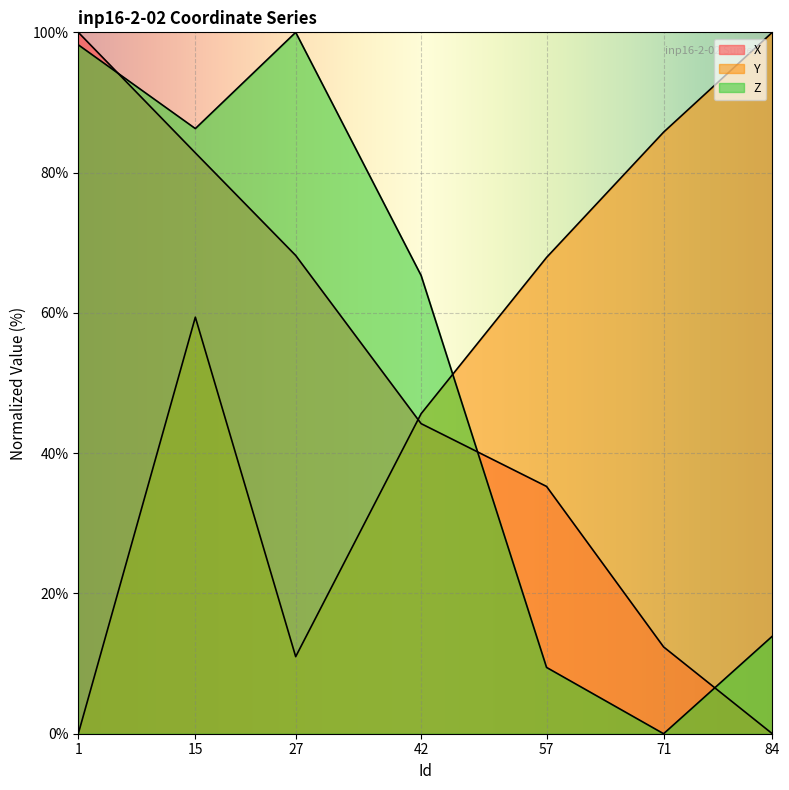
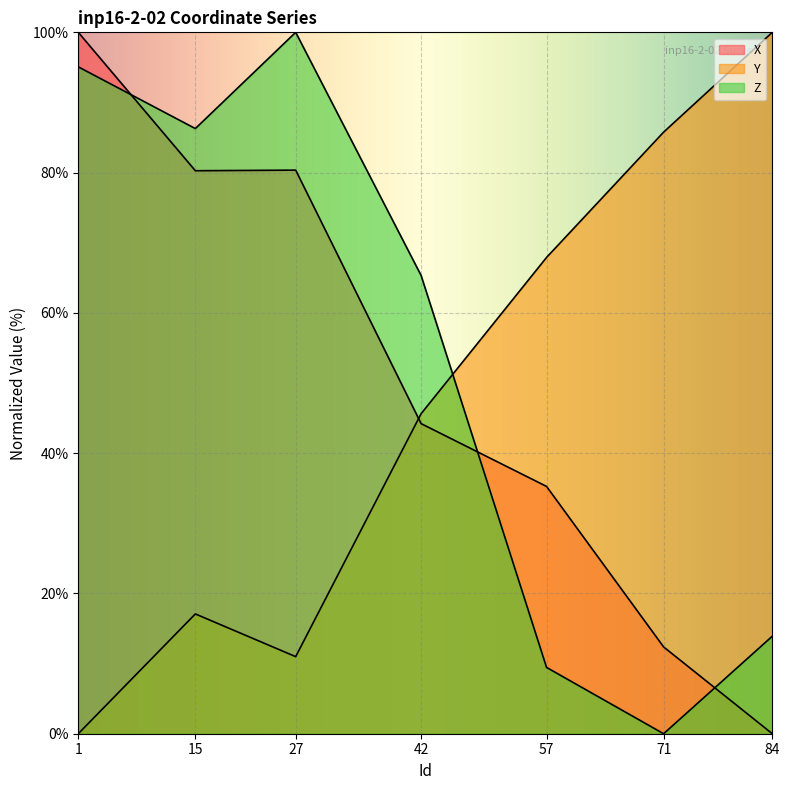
Z, 1: 98% -> 95%
X, 15: 83% -> 80%
Y, 15: 59% -> 17%
X, 27: 68% -> 80%
